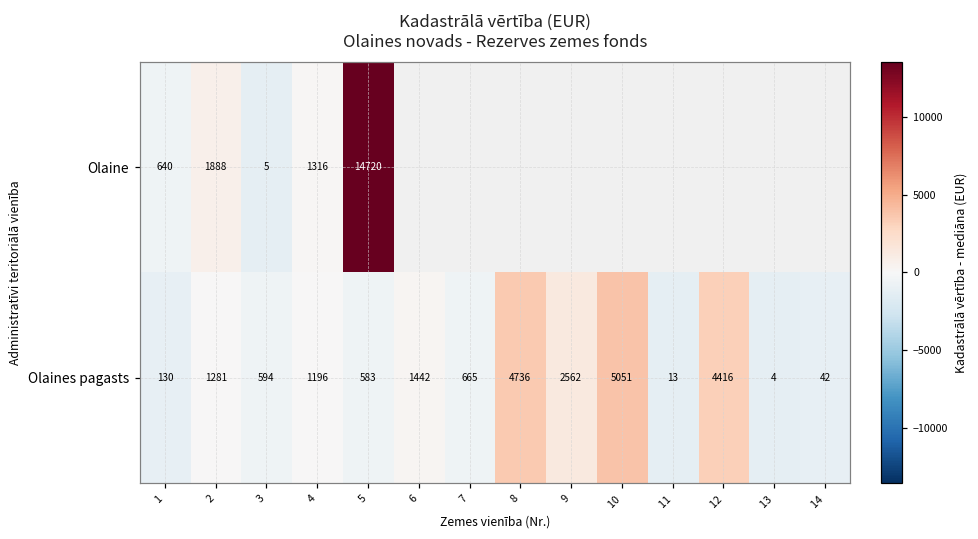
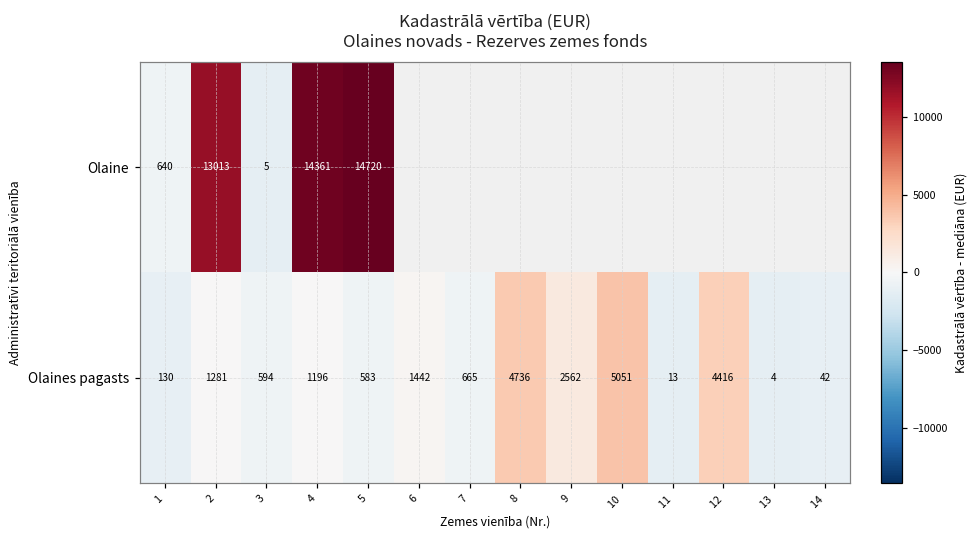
Olaine, 2: 1888 -> 13013
Olaine, 4: 1316 -> 14361
